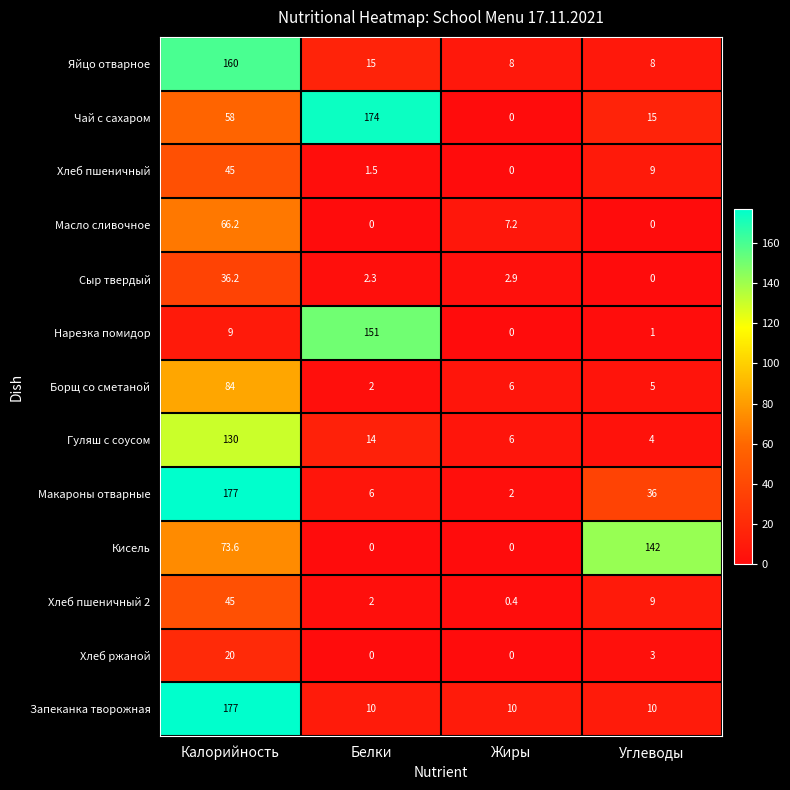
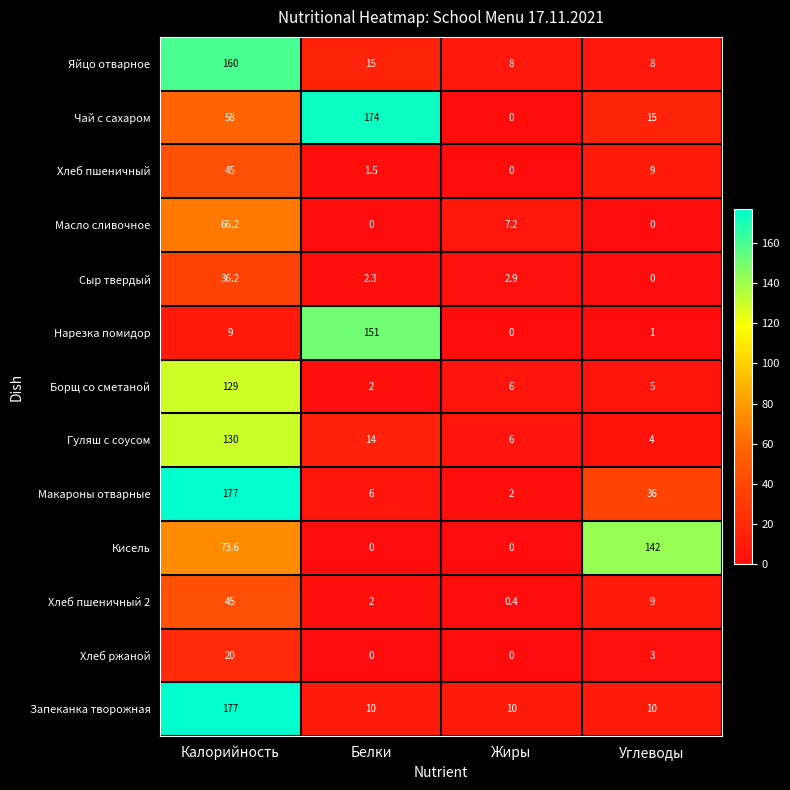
Борщ со сметаной, Калорийность: 84 -> 129
